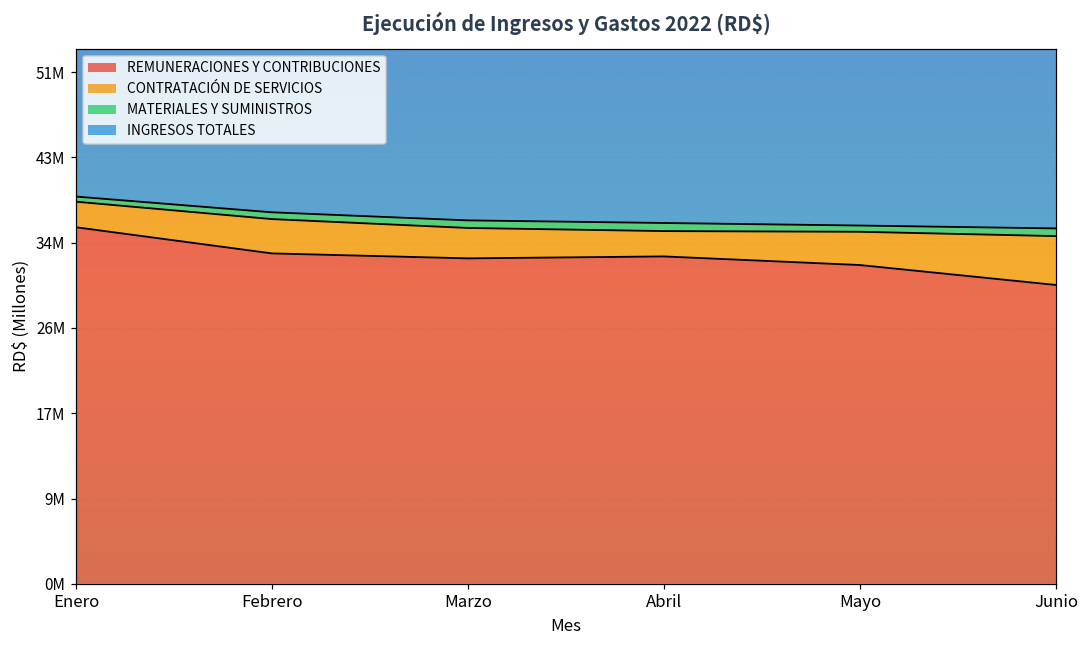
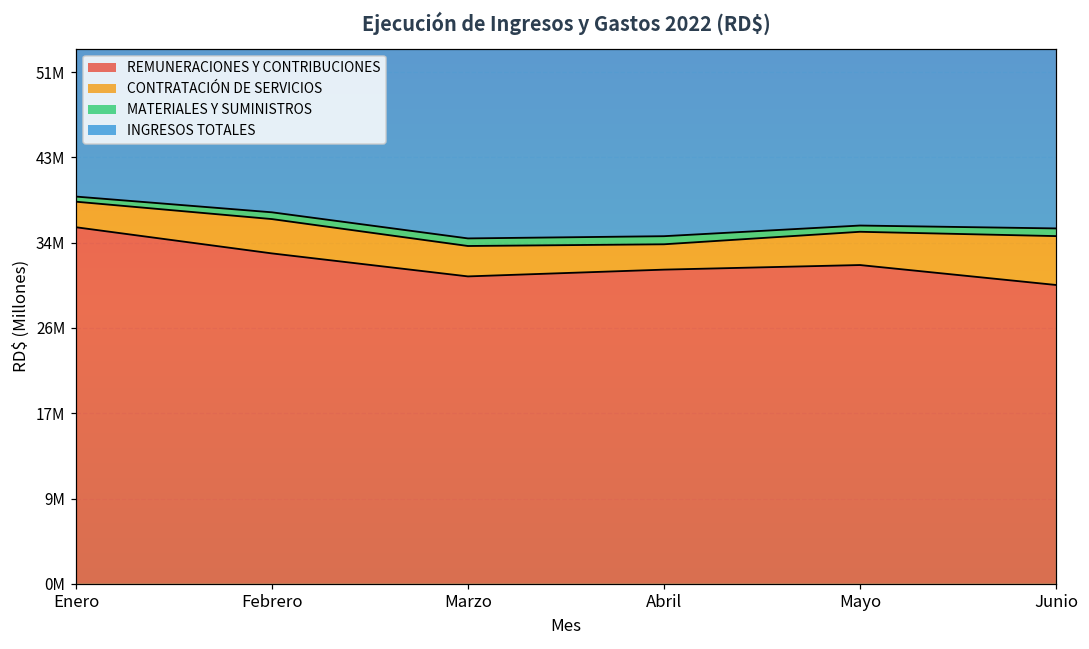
REMUNERACIONES Y CONTRIBUCIONES, Marzo: 33000000 -> 31000000
REMUNERACIONES Y CONTRIBUCIONES, Abril: 33000000 -> 31000000
